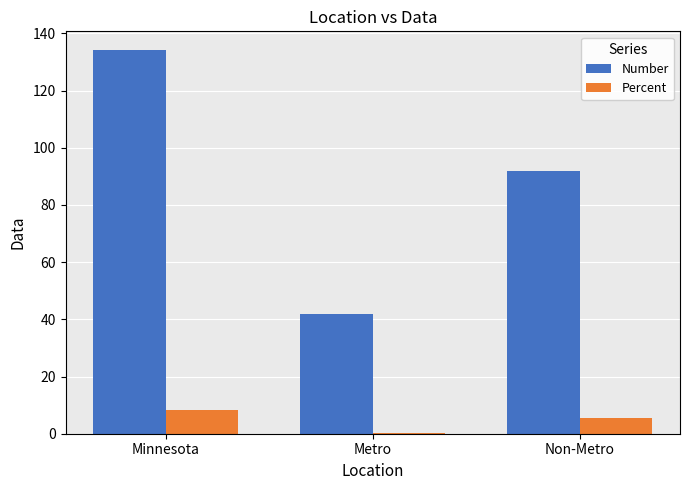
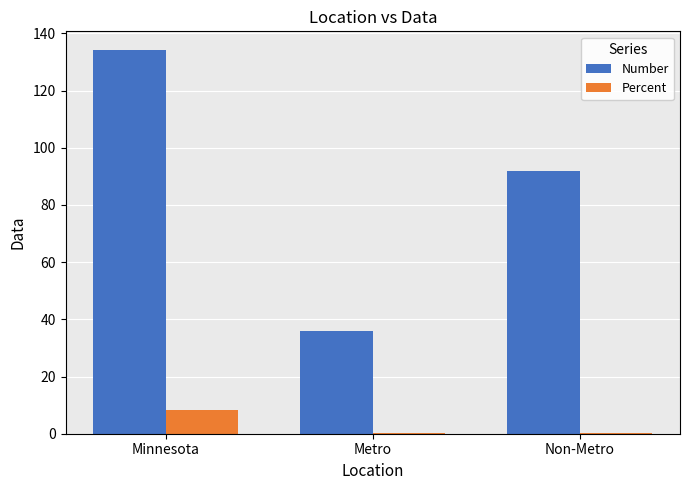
Number, Metro: 42 -> 36
Percent, Non-Metro: 6 -> 0
